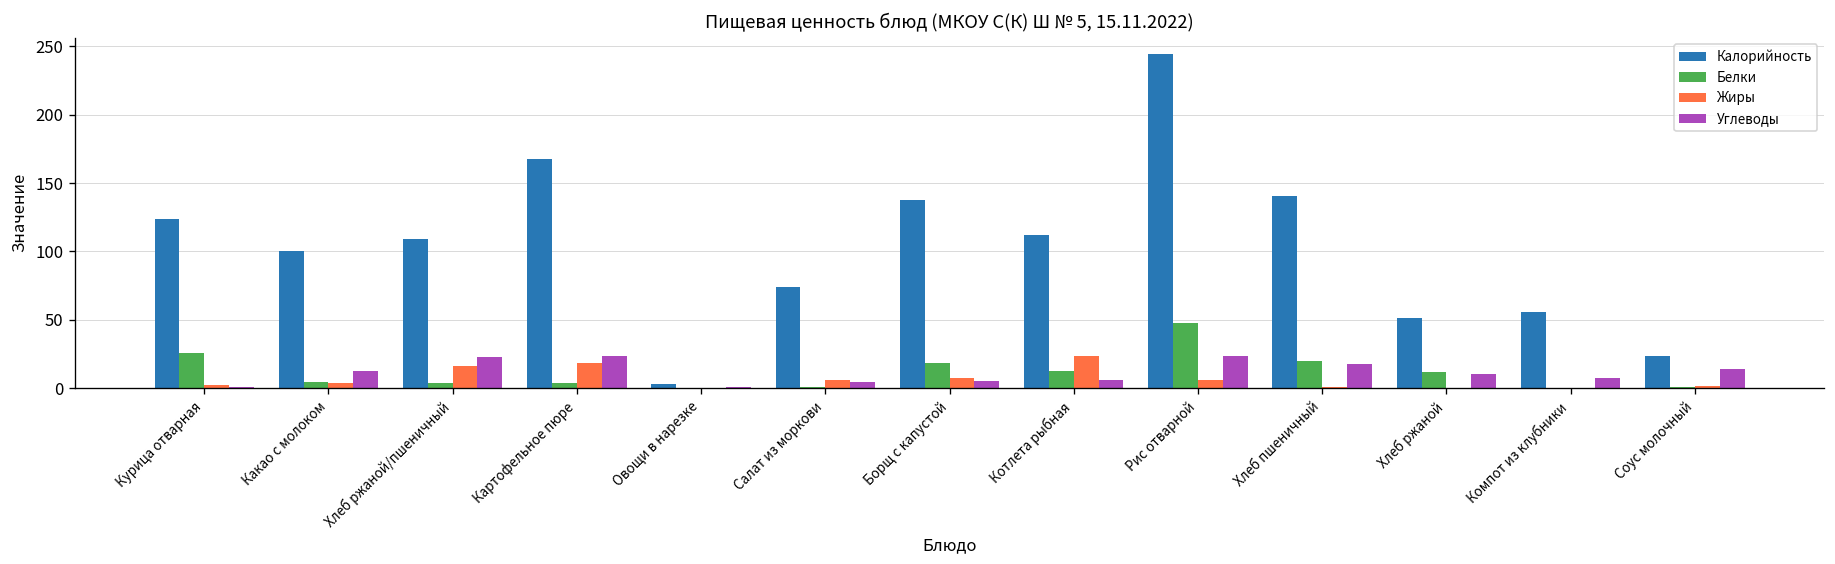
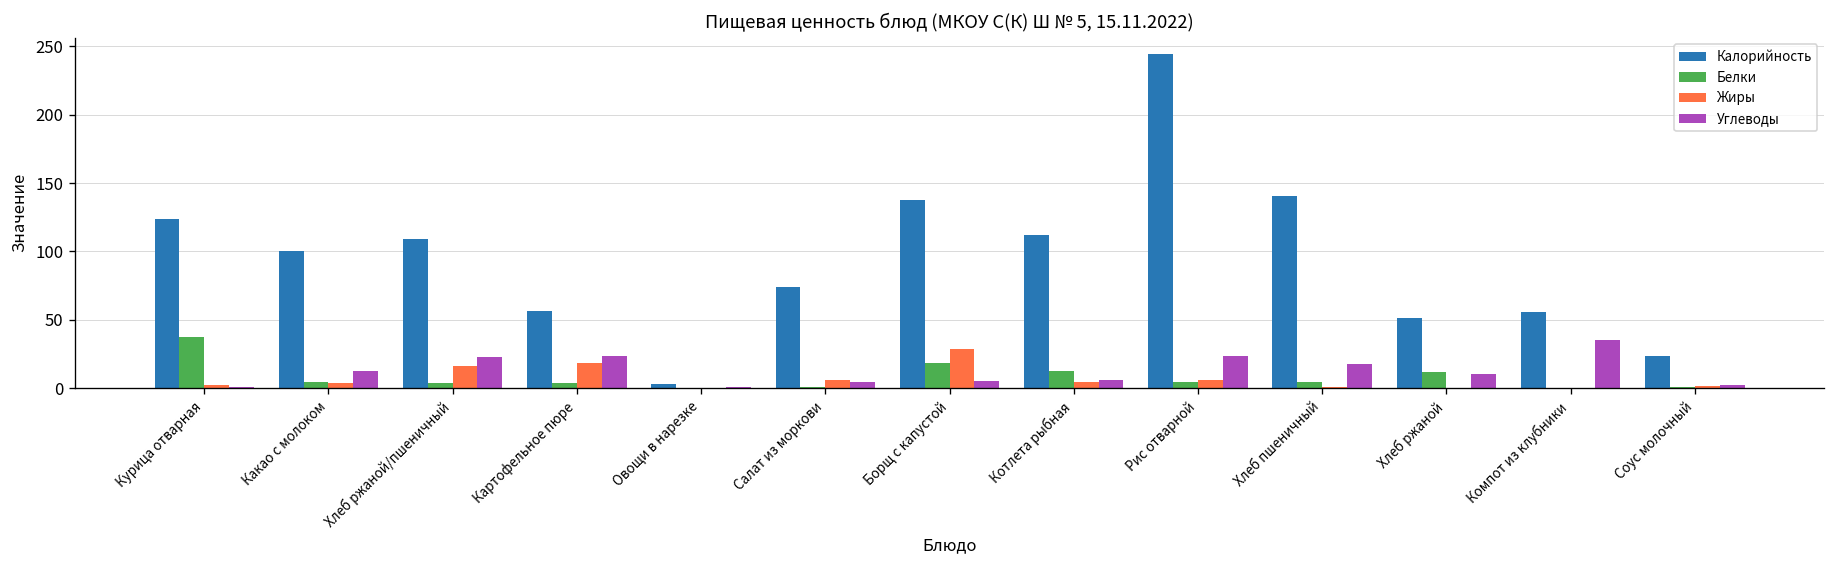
Белки, Курица отварная: 26 -> 37
Калорийность, Картофельное пюре: 167 -> 56
Жиры, Борщ с капустой: 7 -> 29
Жиры, Котлета рыбная: 23 -> 4
Белки, Рис отварной: 47 -> 4
Белки, Хлеб пшеничный: 20 -> 5
Углеводы, Компот из клубники: 7 -> 36
Углеводы, Соус молочный: 14 -> 2
